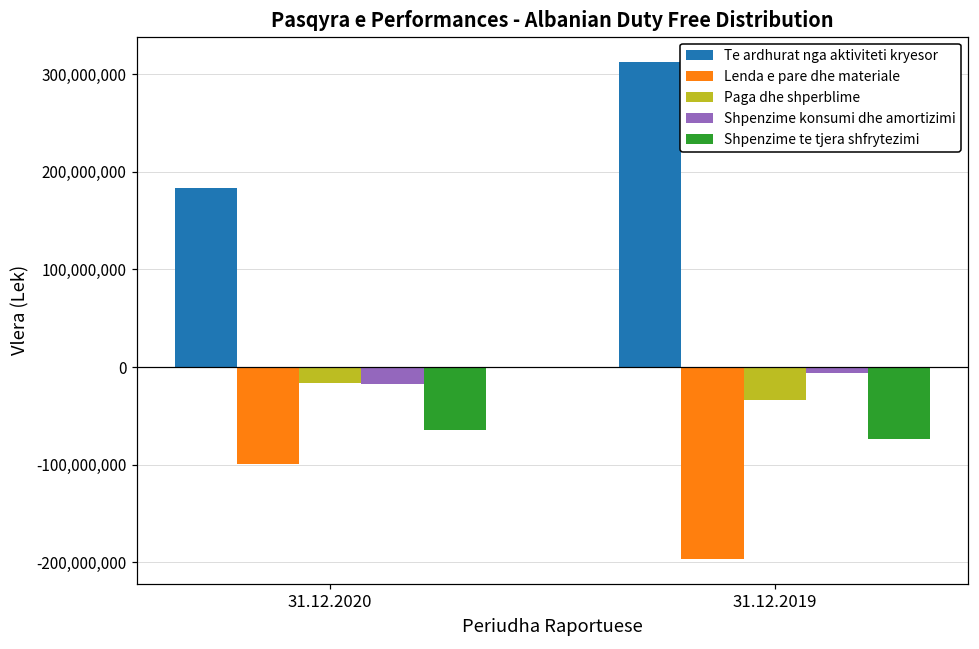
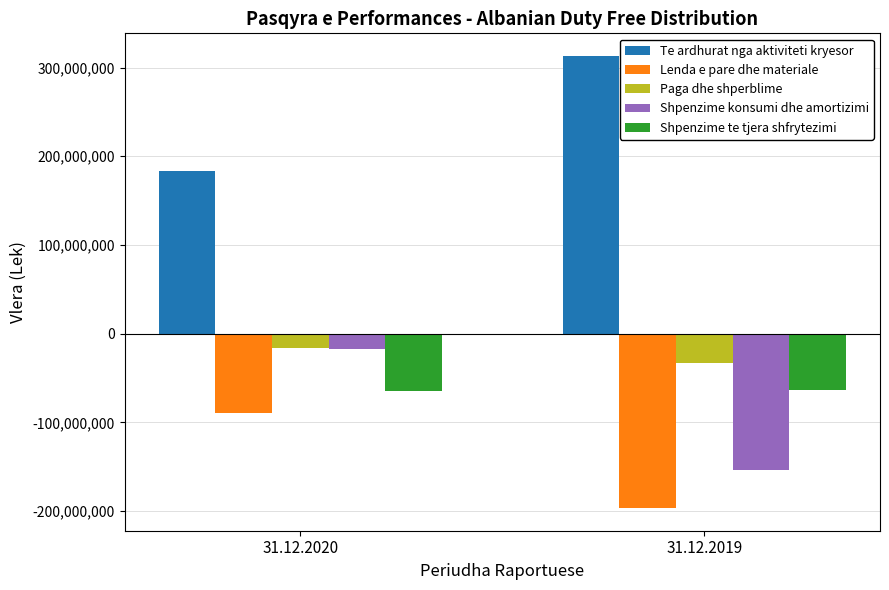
Lenda e pare dhe materiale, 31.12.2020: -100,000,000 -> -90,000,000
Shpenzime konsumi dhe amortizimi, 31.12.2019: -10,000,000 -> -150,000,000
Shpenzime te tjera shfrytezimi, 31.12.2019: -70,000,000 -> -60,000,000
